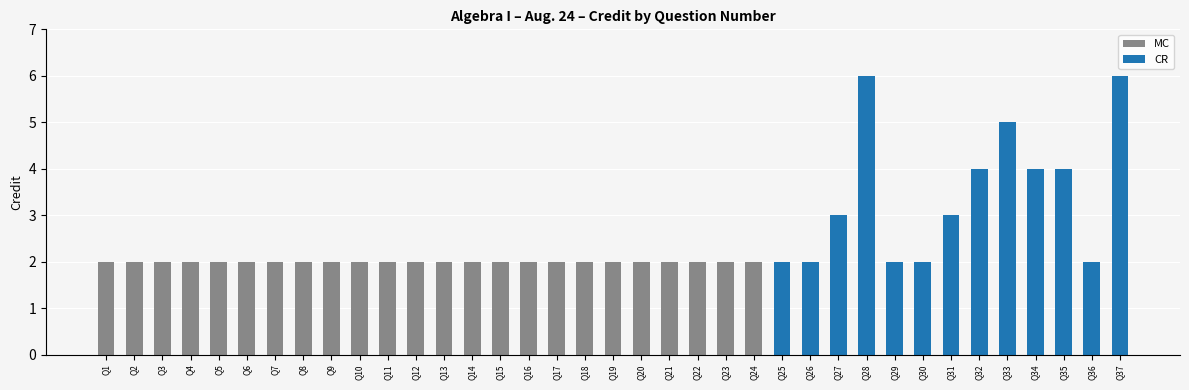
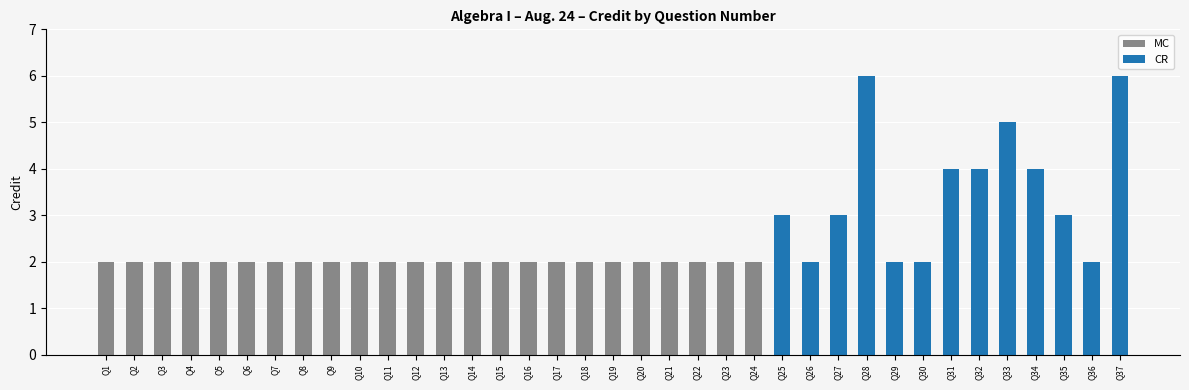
CR, Q25: 2 -> 3
CR, Q31: 3 -> 4
CR, Q35: 4 -> 3
